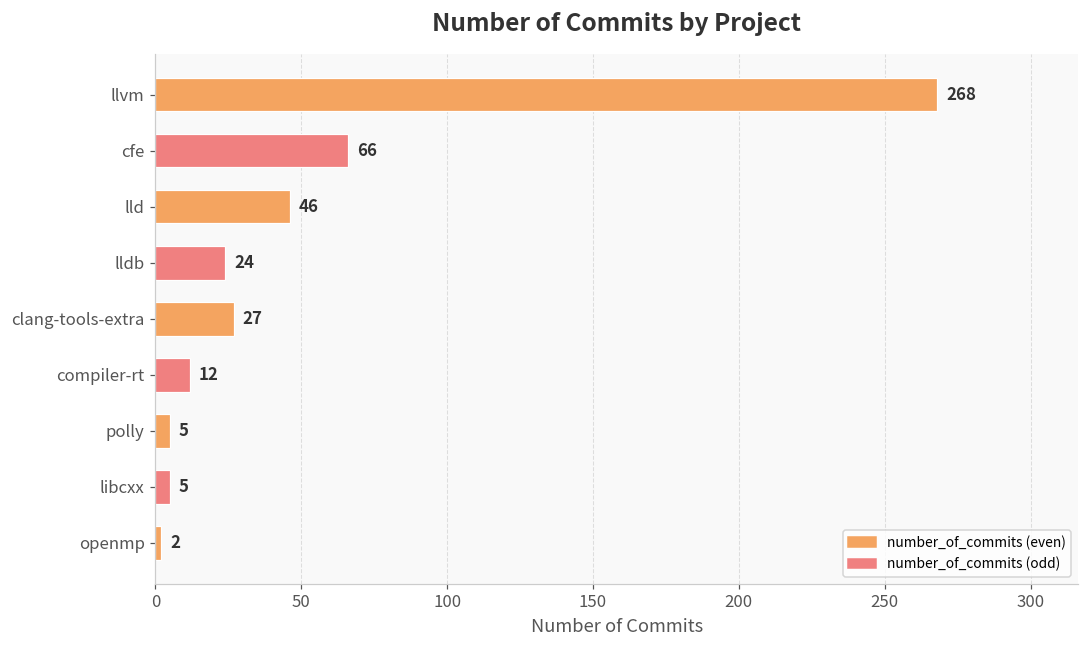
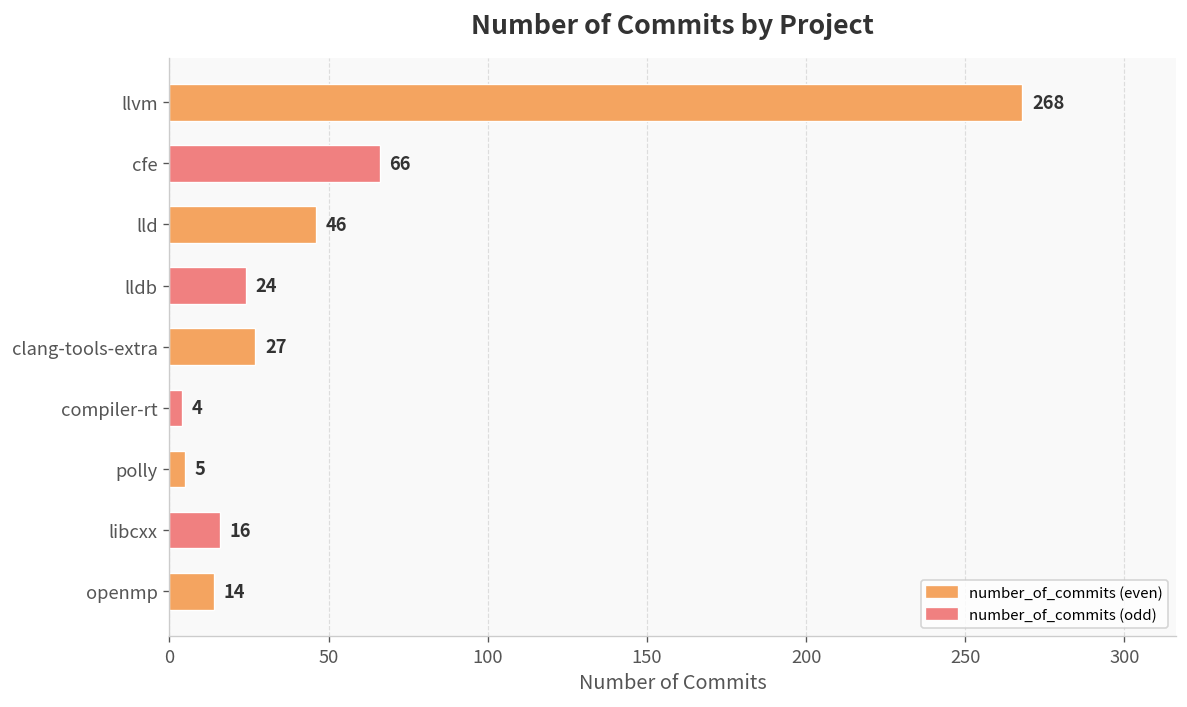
compiler-rt: 12 -> 4
libcxx: 5 -> 16
openmp: 2 -> 14
